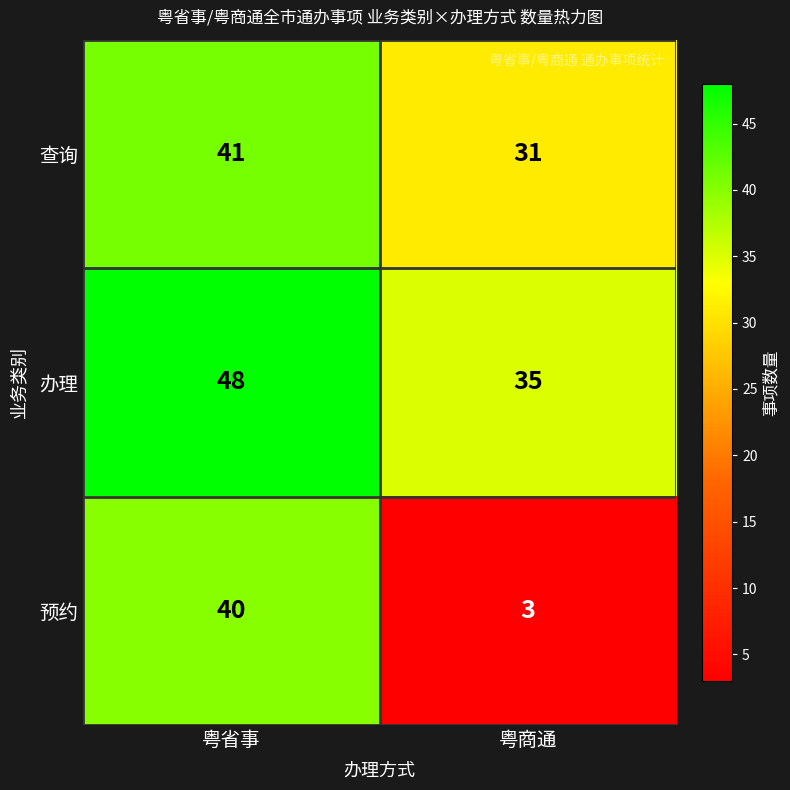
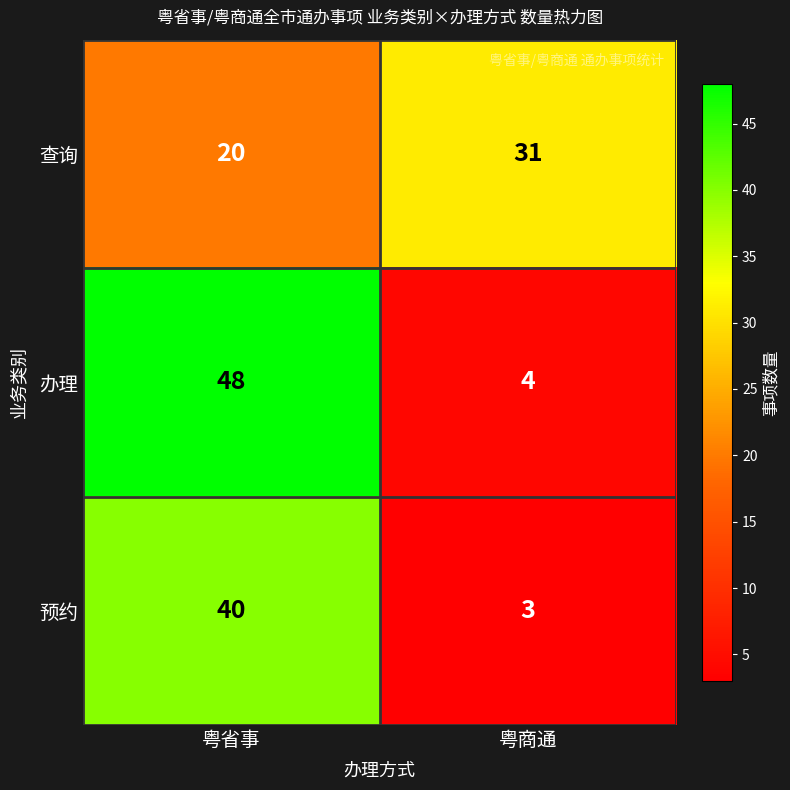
查询, 粤省事: 41 -> 20
办理, 粤商通: 35 -> 4
